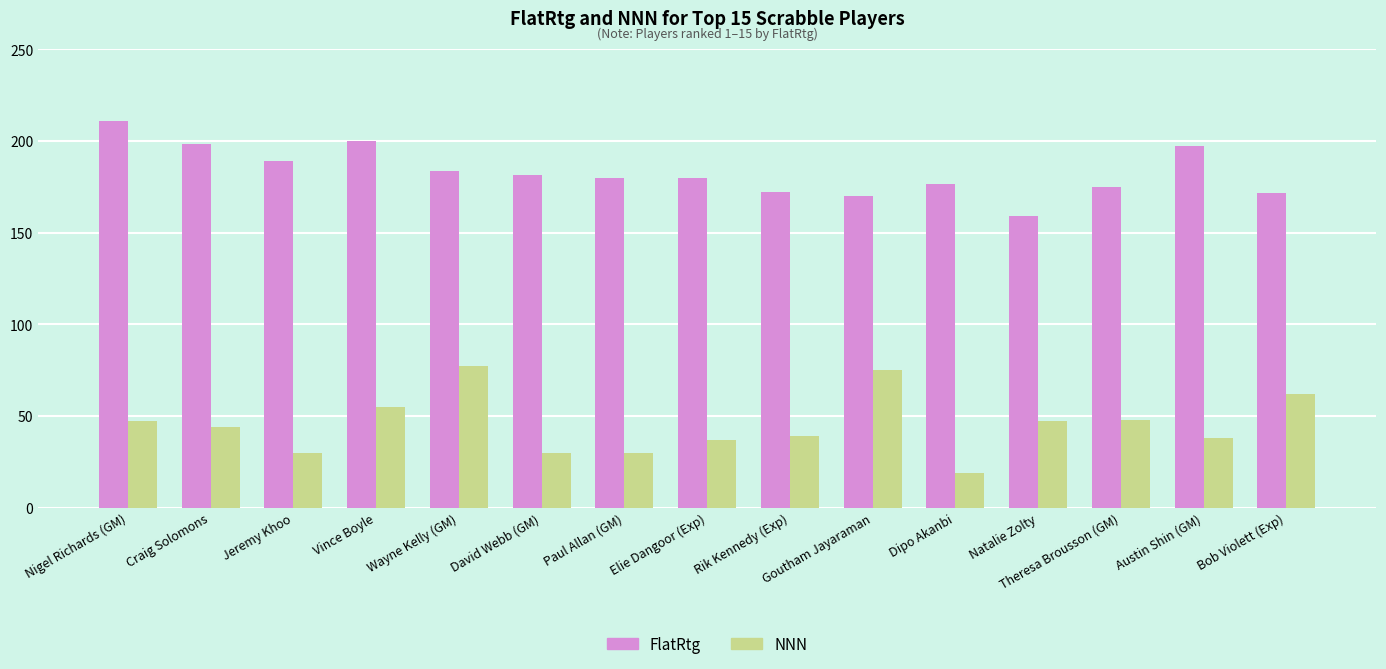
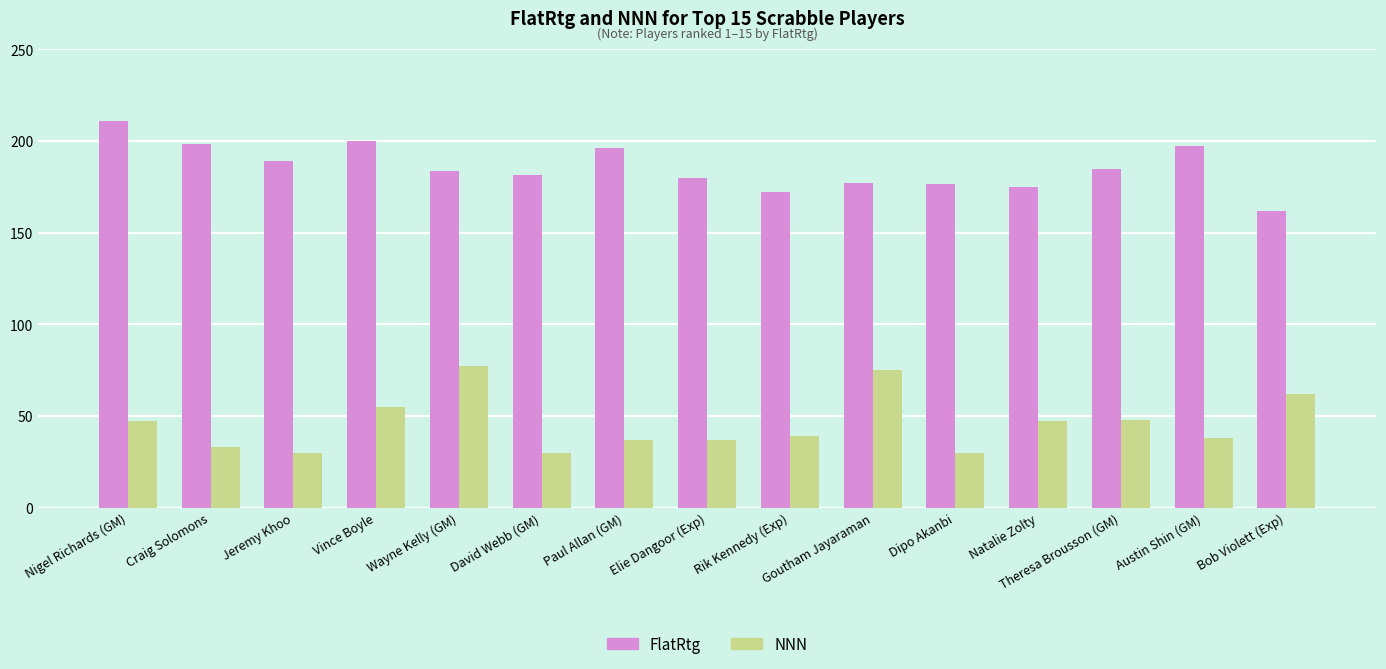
NNN, Craig Solomons: 44 -> 33
FlatRtg, Paul Allan (GM): 180 -> 196
NNN, Paul Allan (GM): 30 -> 37
FlatRtg, Goutham Jayaraman: 170 -> 177
NNN, Dipo Akanbi: 19 -> 30
FlatRtg, Natalie Zolty: 159 -> 175
FlatRtg, Theresa Brousson (GM): 175 -> 185
FlatRtg, Bob Violett (Exp): 171 -> 162
